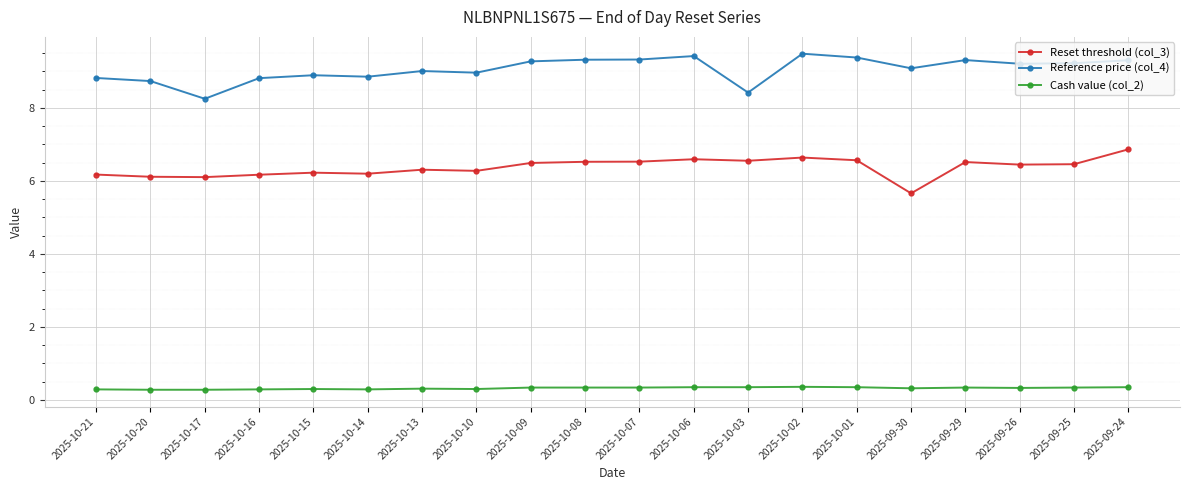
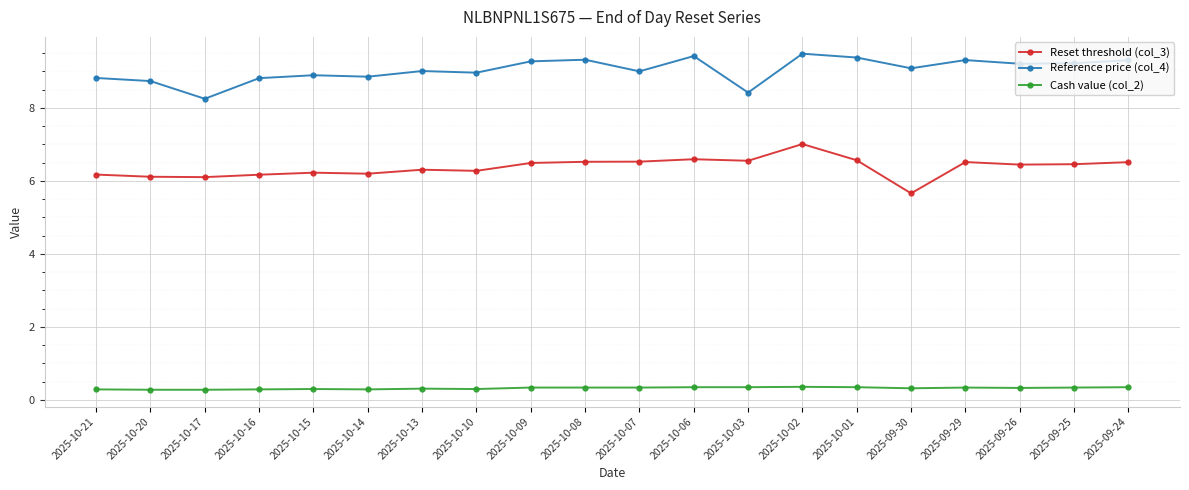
Reference price (col_4), 2025-10-07: 9.3 -> 9.0
Reset threshold (col_3), 2025-10-02: 6.6 -> 7.0
Reset threshold (col_3), 2025-09-24: 6.9 -> 6.5
